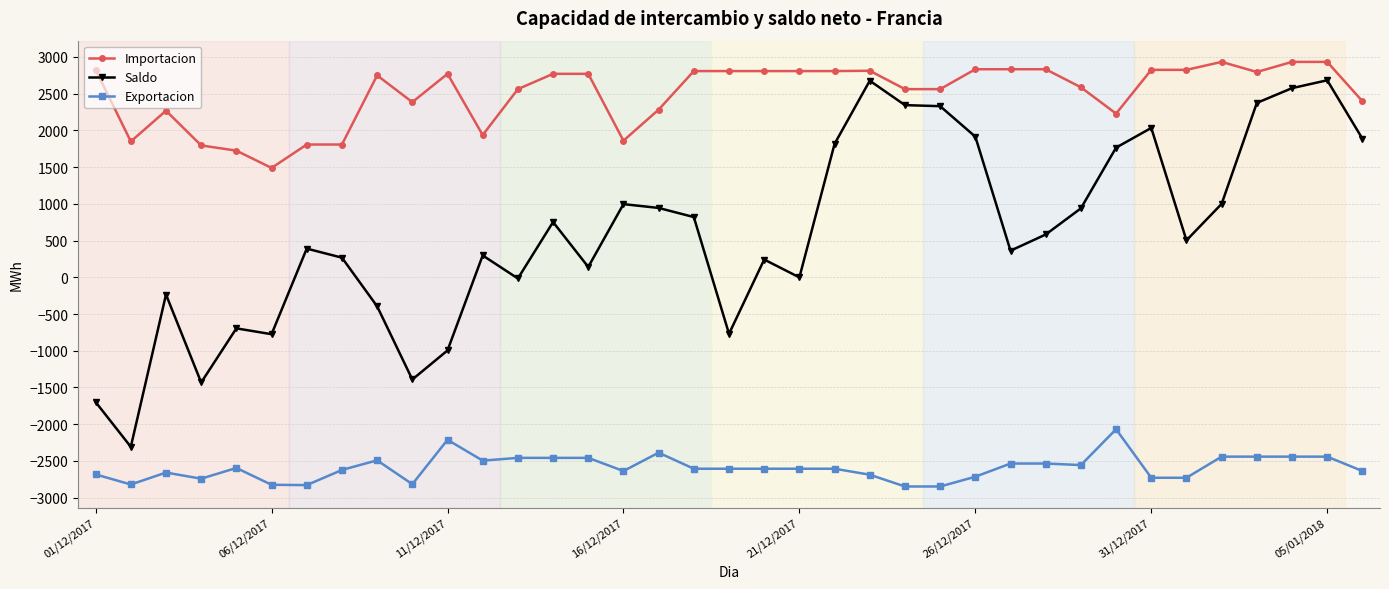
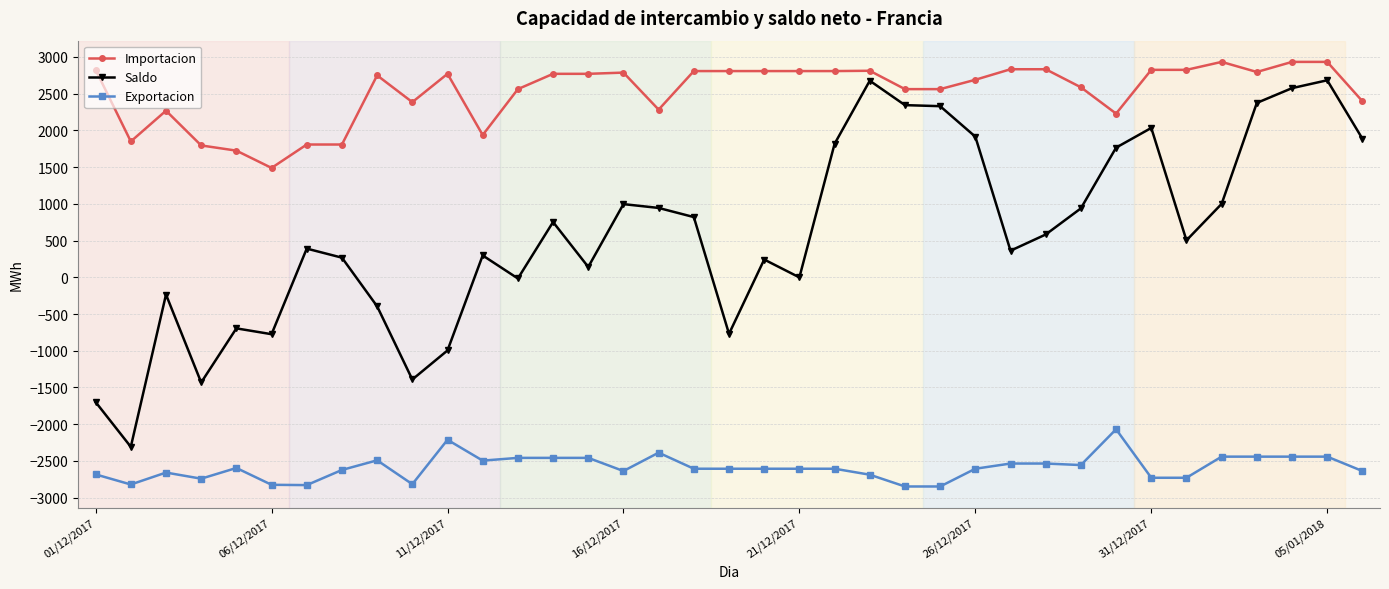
Importacion, 16/12/2017: 1900 -> 2800
Importacion, 26/12/2017: 2800 -> 2700
Exportacion, 26/12/2017: -2700 -> -2600
